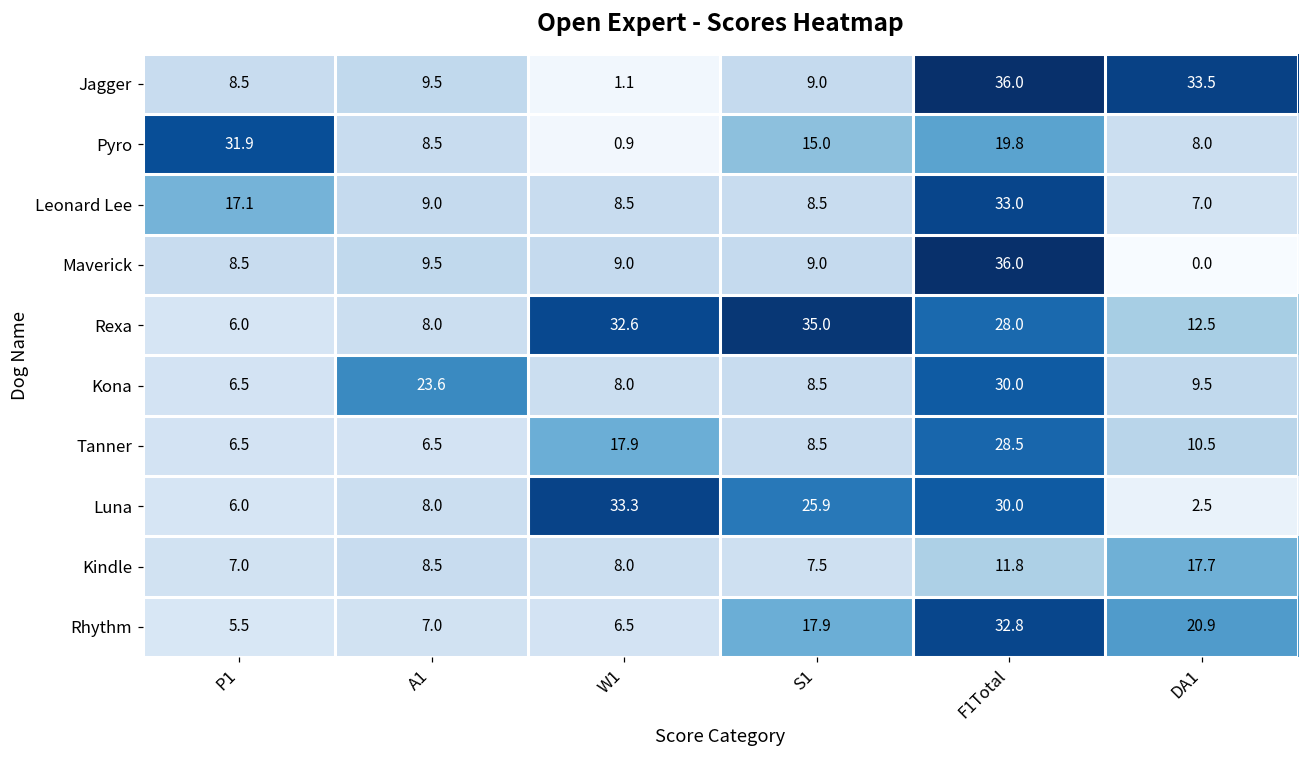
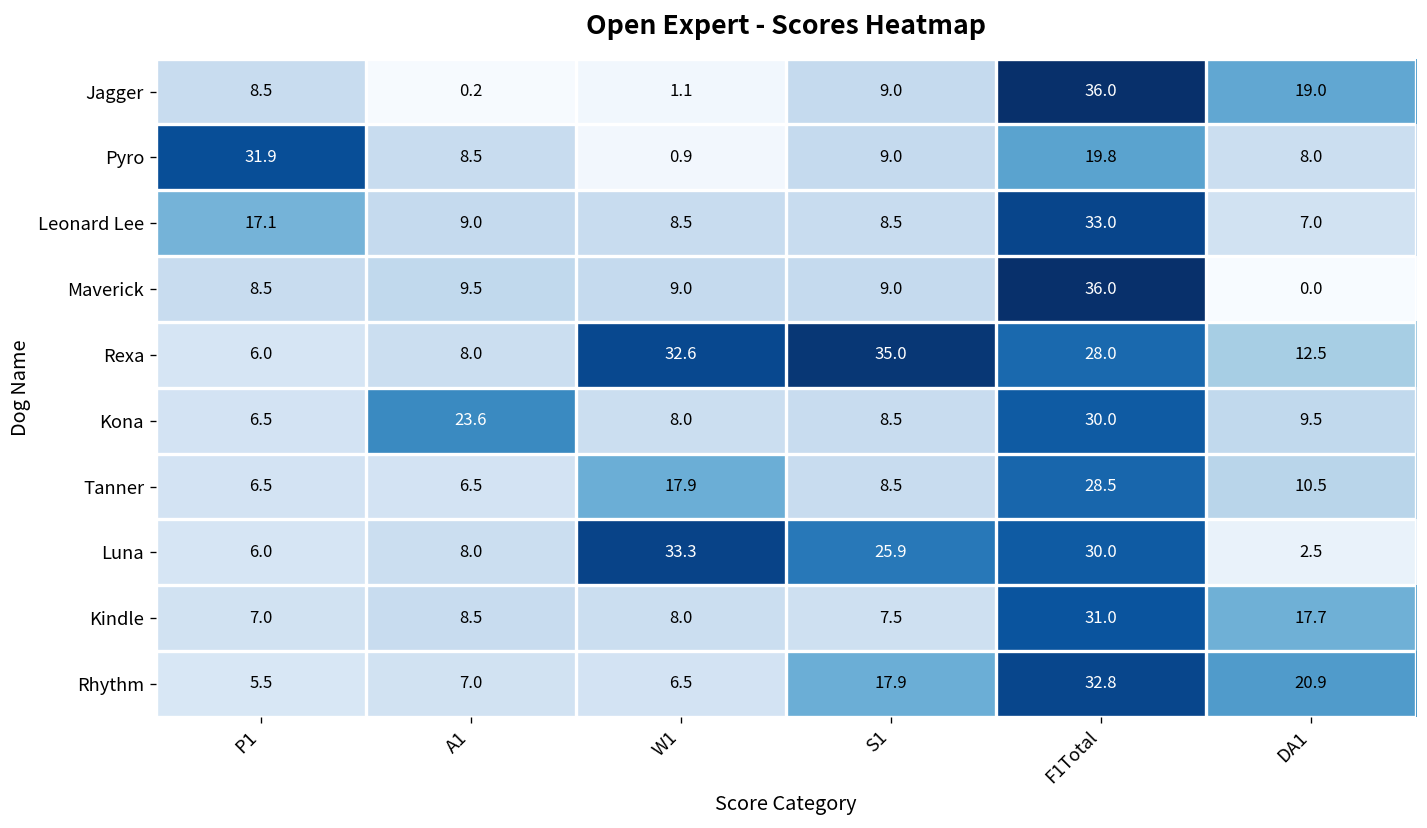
Jagger, A1: 9.5 -> 0.2
Jagger, DA1: 33.5 -> 19.0
Pyro, S1: 15.0 -> 9.0
Kindle, F1Total: 11.8 -> 31.0
